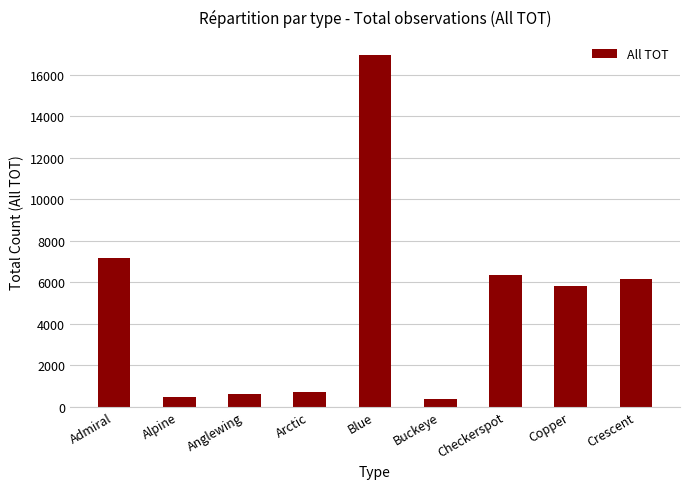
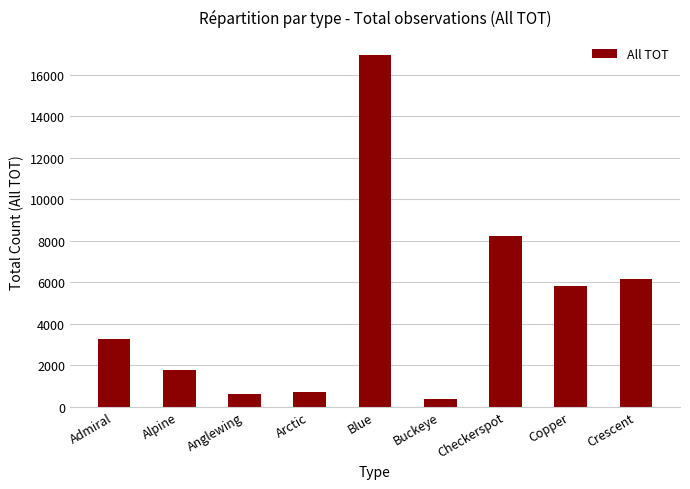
Admiral: 7200 -> 3300
Alpine: 500 -> 1800
Checkerspot: 6300 -> 8200
